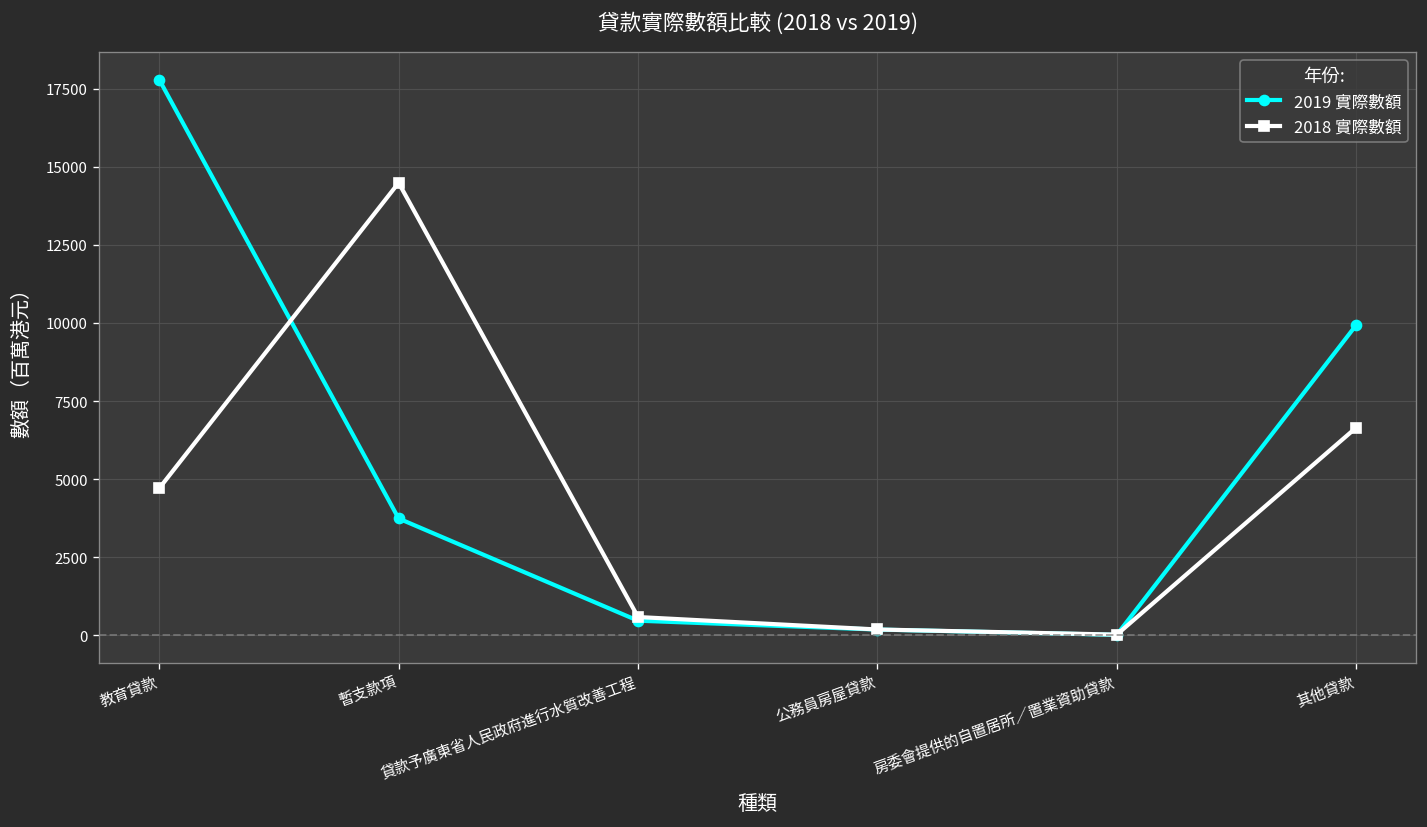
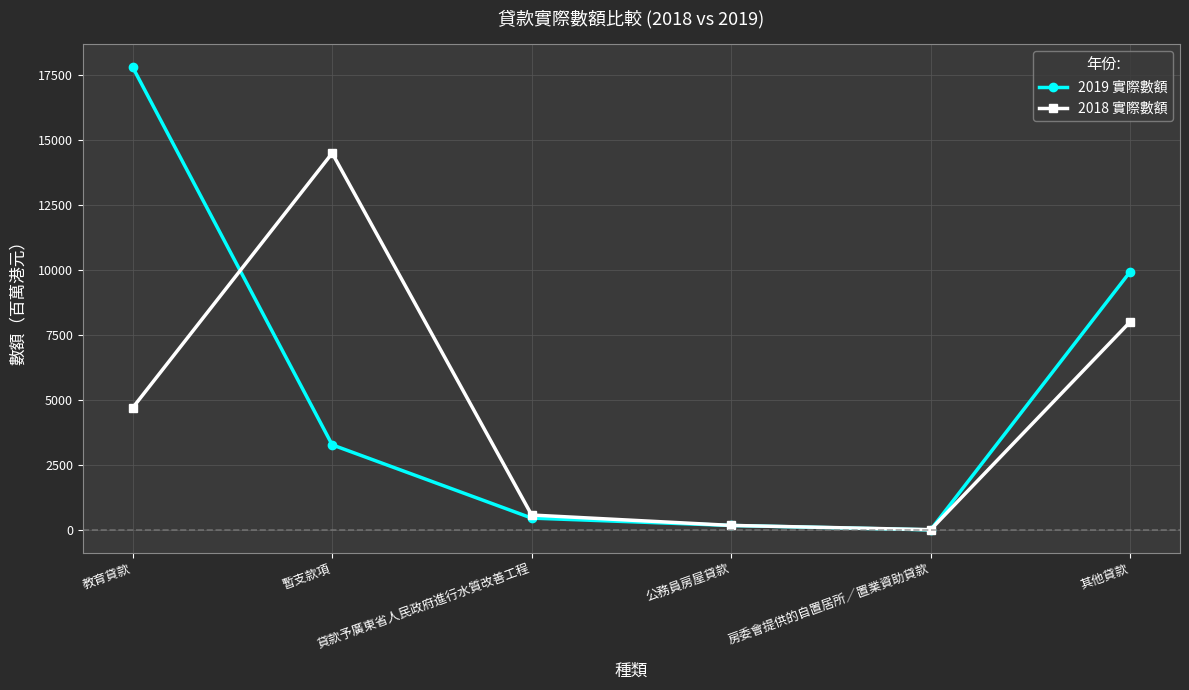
2019 實際數額, 暫支款項: 3700 -> 3300
2018 實際數額, 其他貸款: 6700 -> 8000
